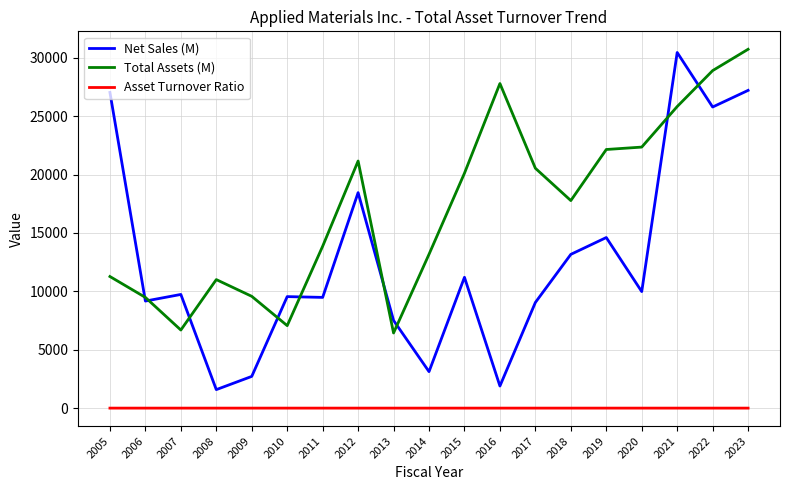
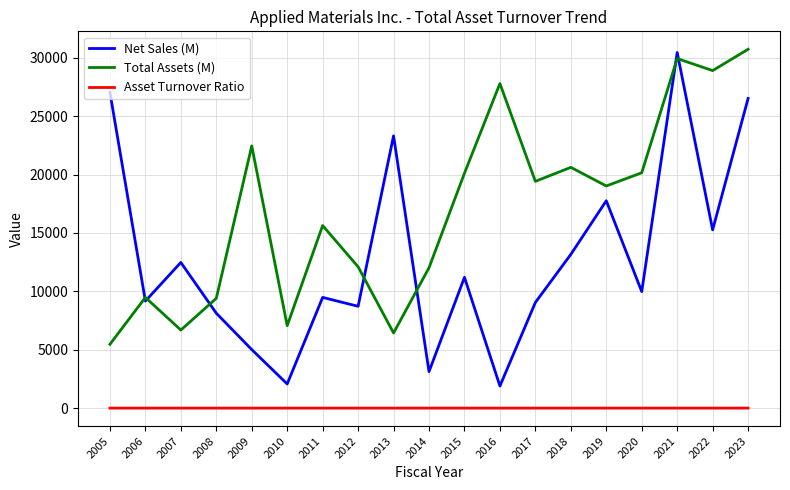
Total Assets (M), 2005: 11300 -> 5500
Net Sales (M), 2007: 9700 -> 12500
Net Sales (M), 2008: 1600 -> 8100
Total Assets (M), 2008: 11000 -> 9400
Net Sales (M), 2009: 2700 -> 5000
Total Assets (M), 2009: 9600 -> 22500
Net Sales (M), 2010: 9500 -> 2100
Total Assets (M), 2011: 13900 -> 15600
Net Sales (M), 2012: 18500 -> 8700
Total Assets (M), 2012: 21200 -> 12100
Net Sales (M), 2013: 7500 -> 23300
Total Assets (M), 2014: 13200 -> 12000
Total Assets (M), 2017: 20500 -> 19400
Total Assets (M), 2018: 17800 -> 20600
Net Sales (M), 2019: 14600 -> 17800
Total Assets (M), 2019: 22100 -> 19000
Total Assets (M), 2020: 22400 -> 20200
Total Assets (M), 2021: 25800 -> 29900
Net Sales (M), 2022: 25800 -> 15300
Net Sales (M), 2023: 27200 -> 26500
